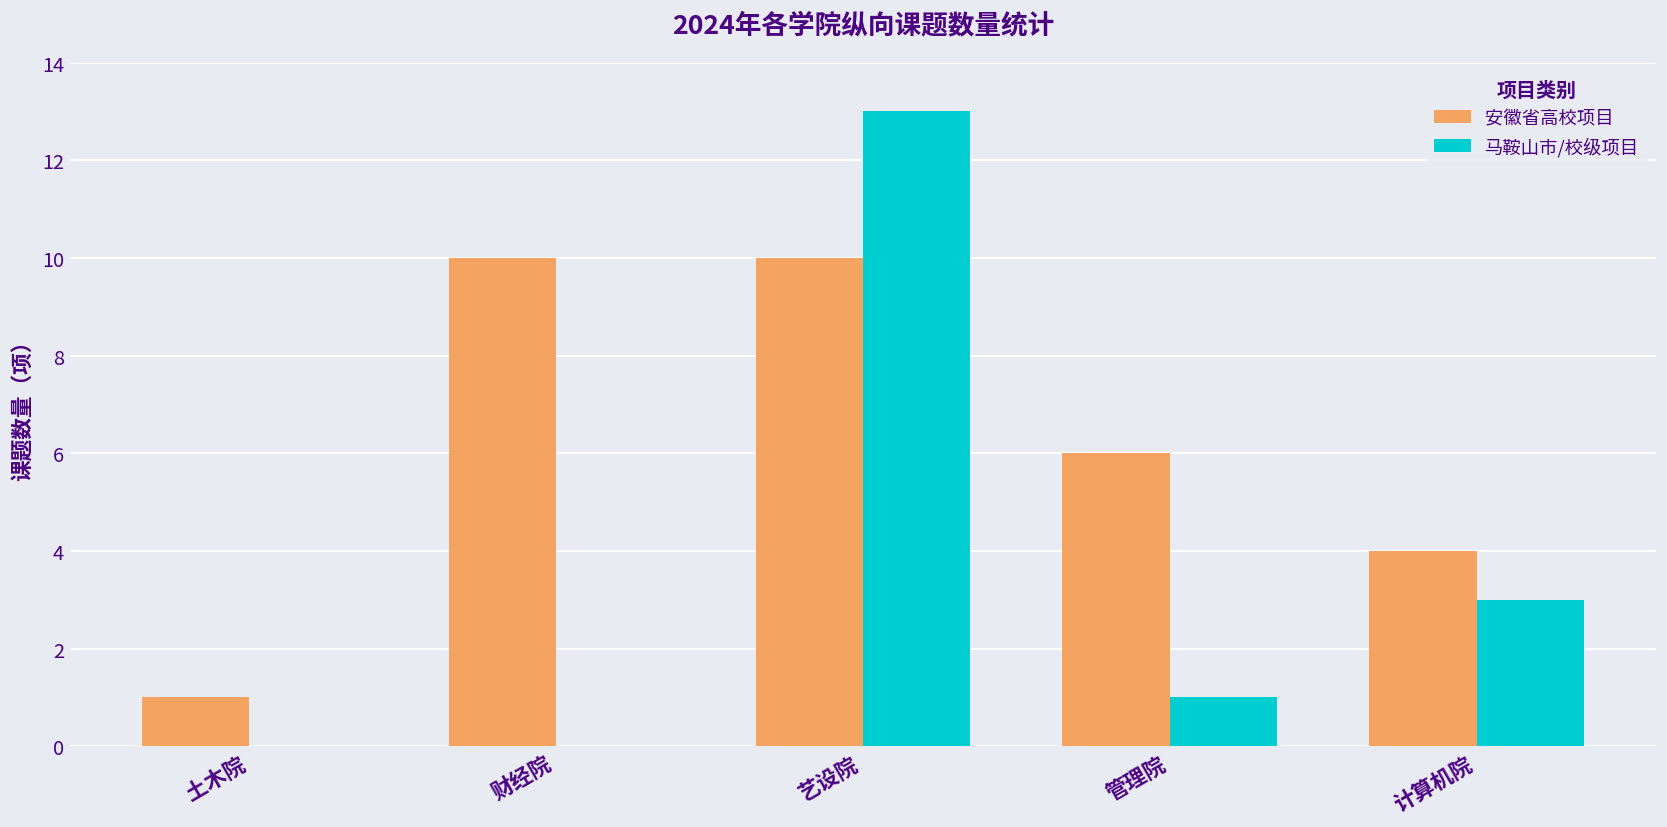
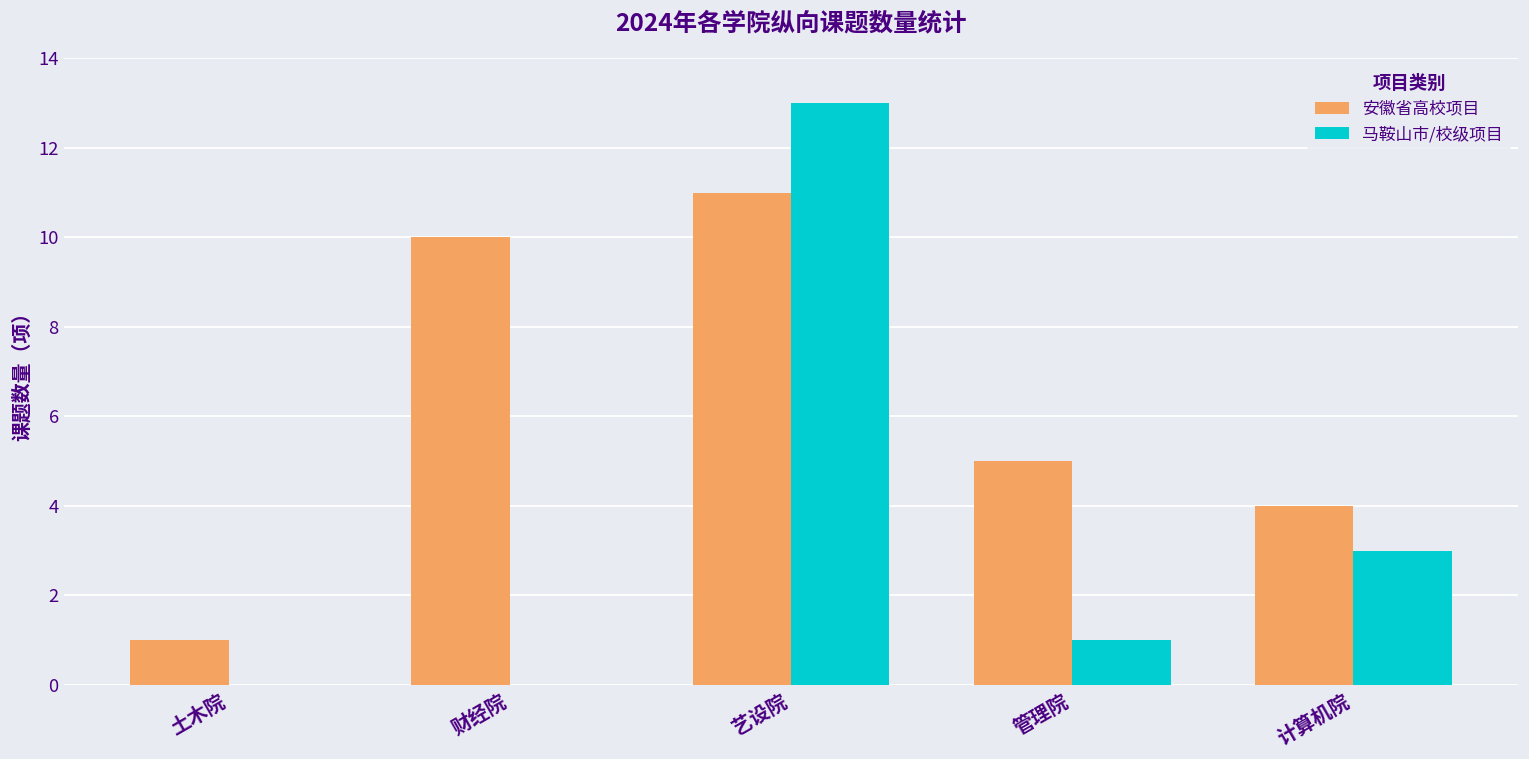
安徽省高校项目, 艺设院: 10 -> 11
安徽省高校项目, 管理院: 6 -> 5
